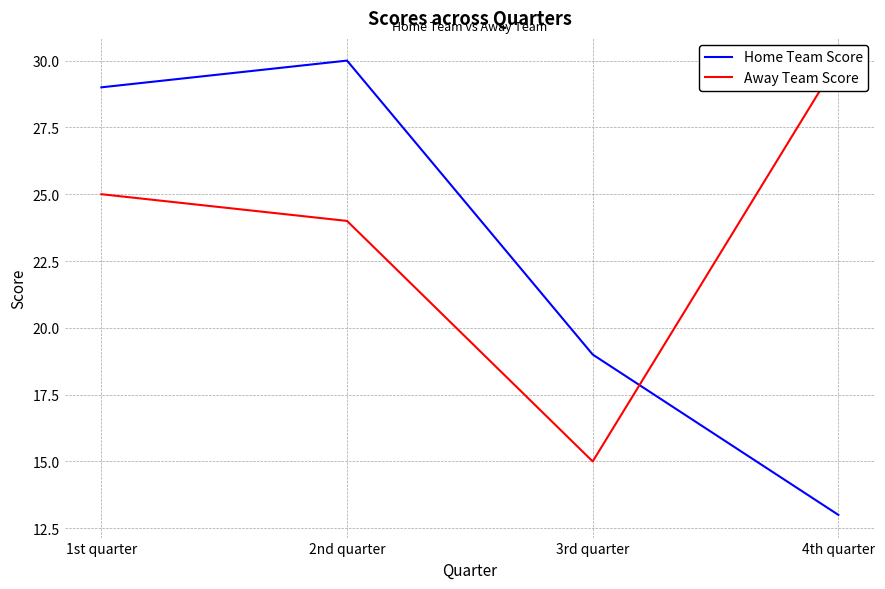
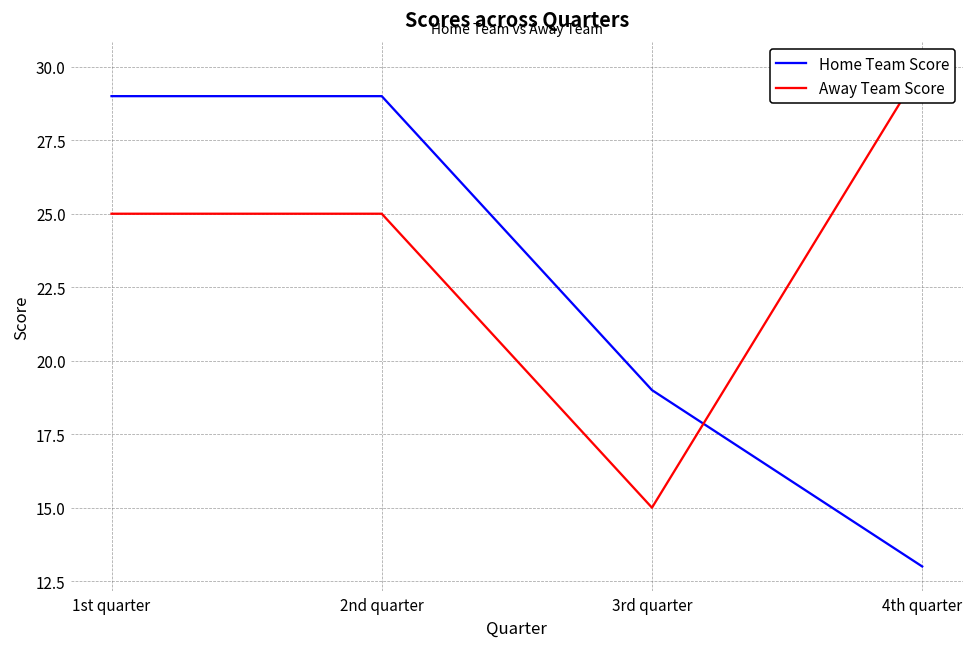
Home Team Score, 2nd quarter: 30 -> 29
Away Team Score, 2nd quarter: 24 -> 25
